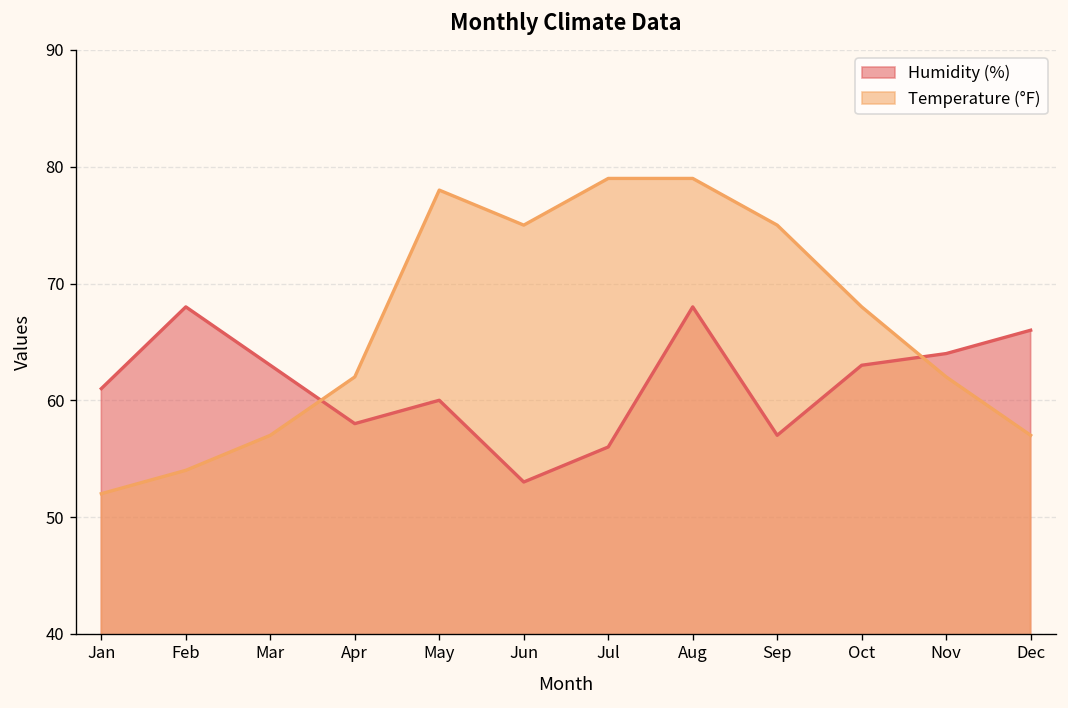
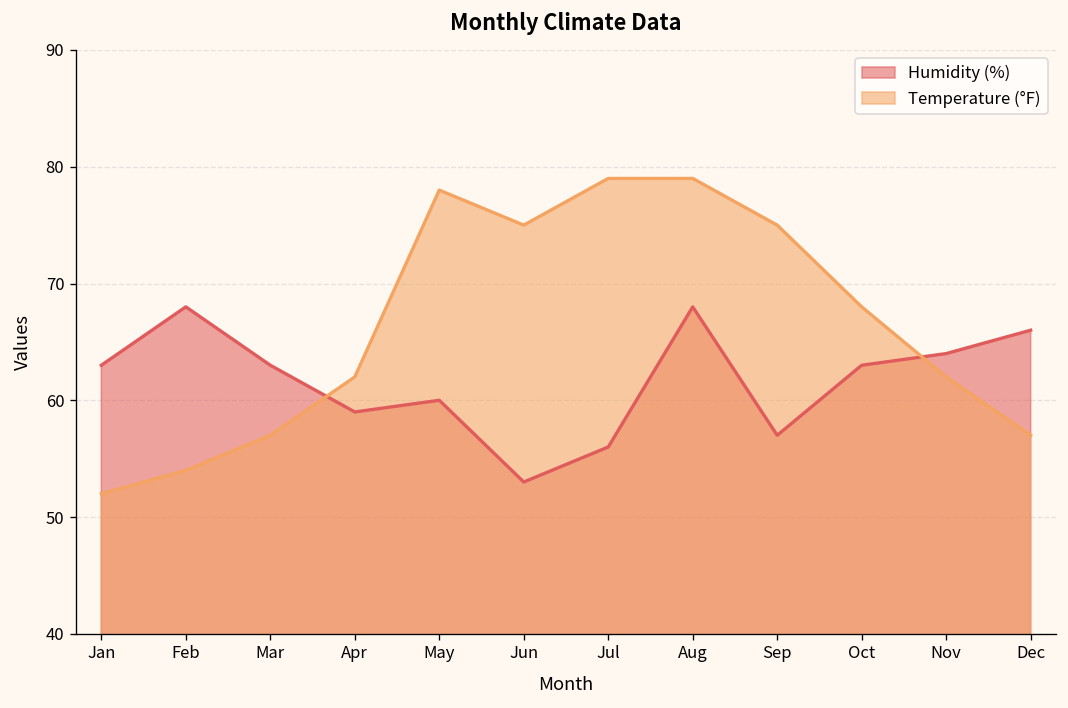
Humidity (%), Jan: 61 -> 63
Humidity (%), Apr: 58 -> 59
